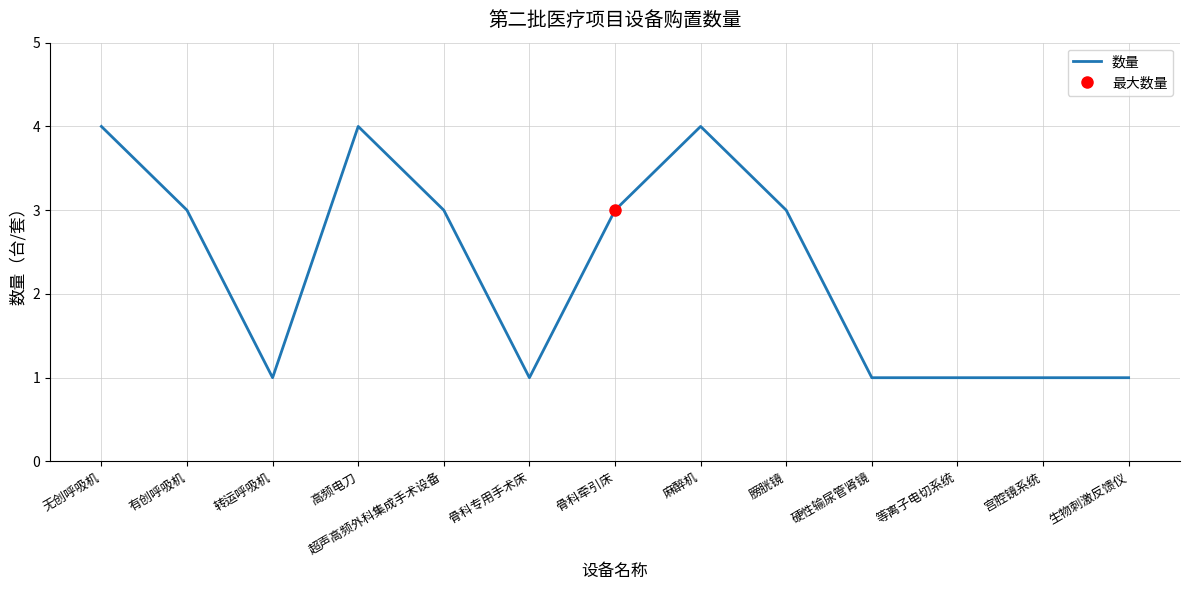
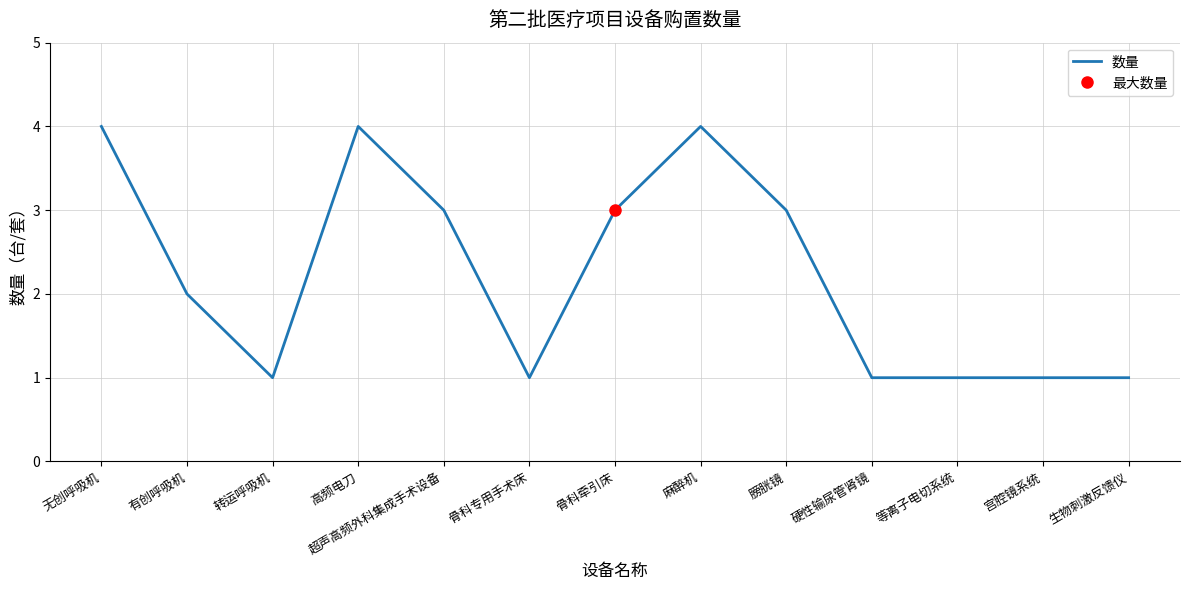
数量, 有创呼吸机: 3 -> 2
